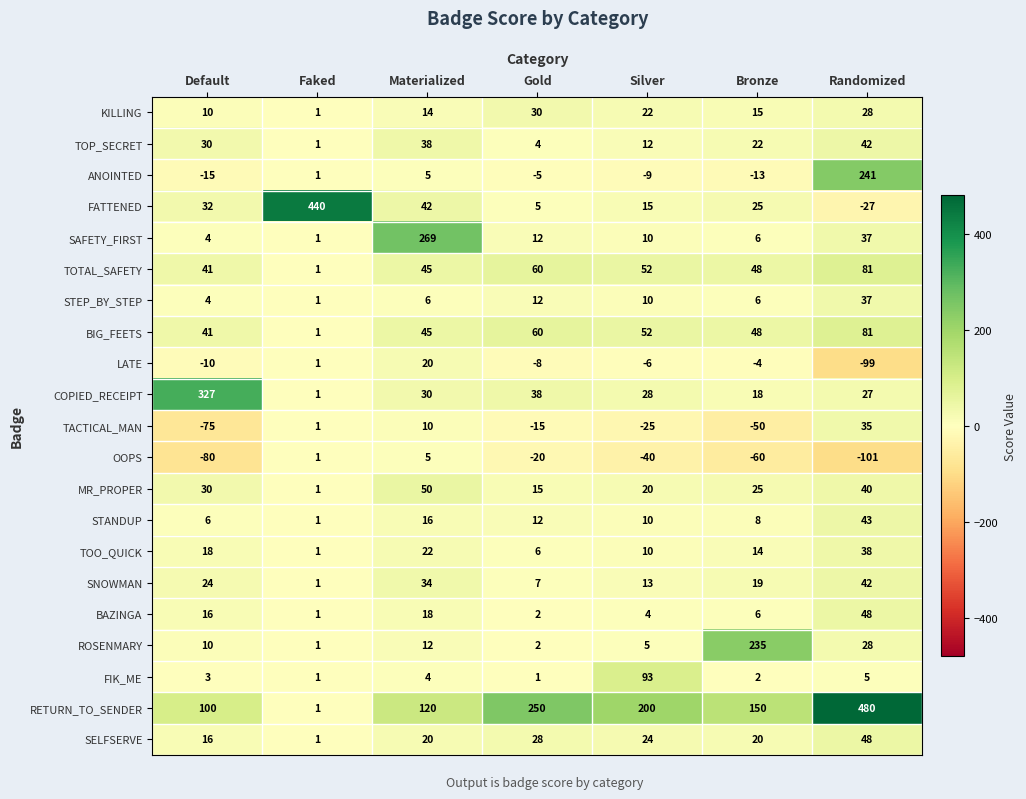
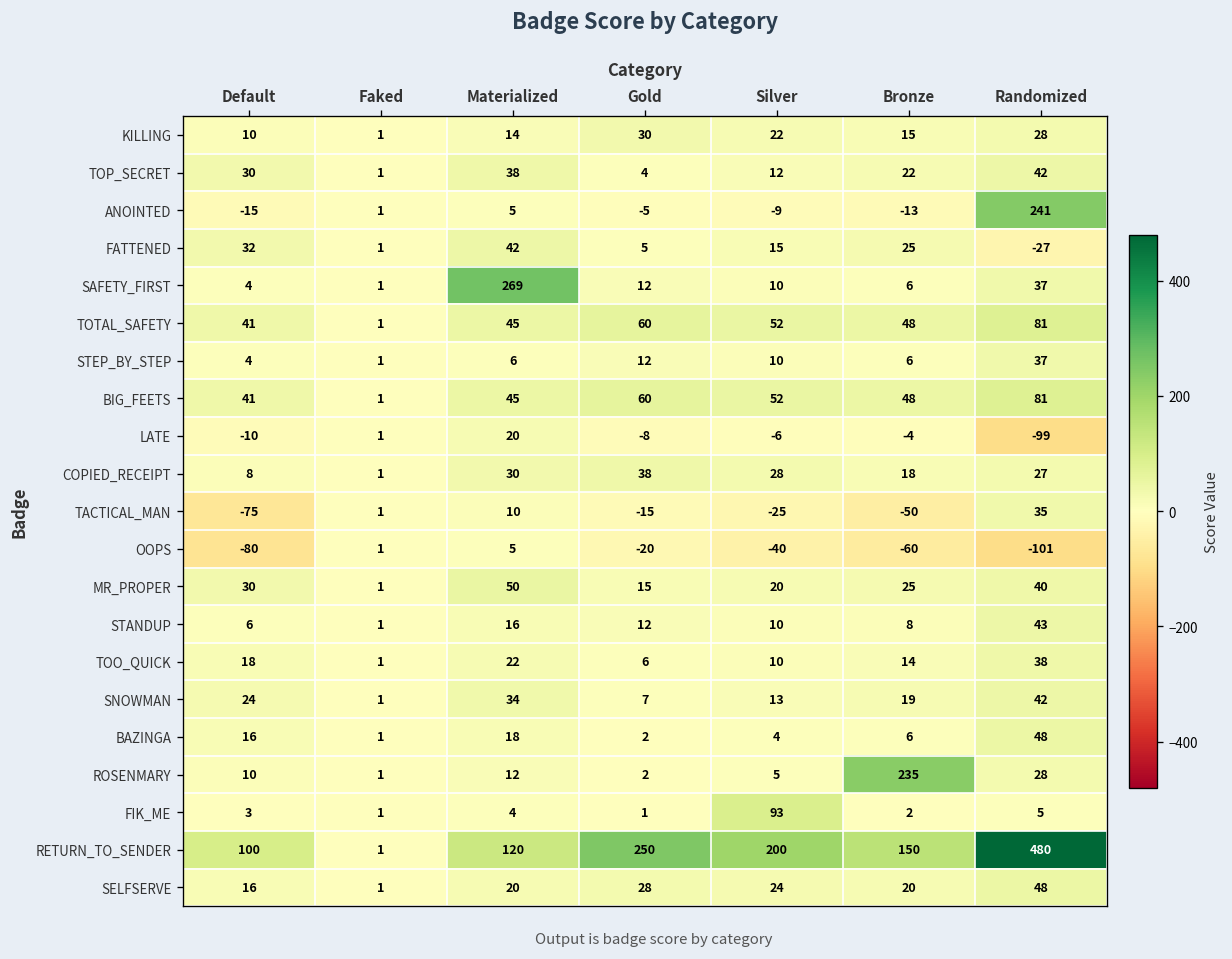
FATTENED, Faked: 440 -> 1
COPIED_RECEIPT, Default: 327 -> 8
